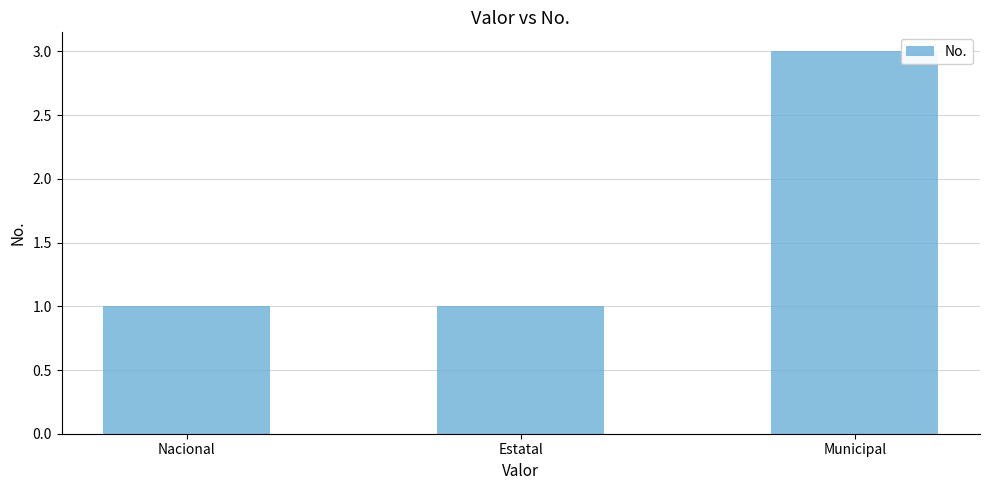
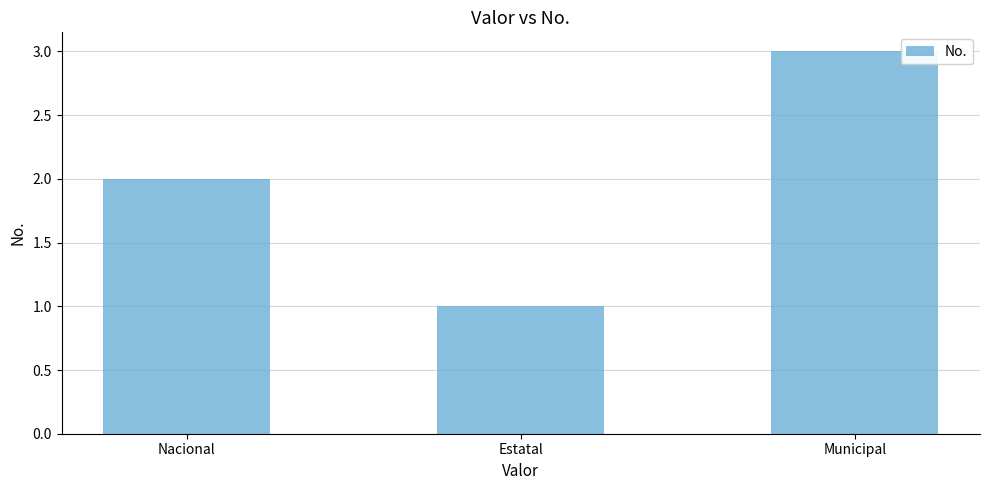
Nacional: 1 -> 2
